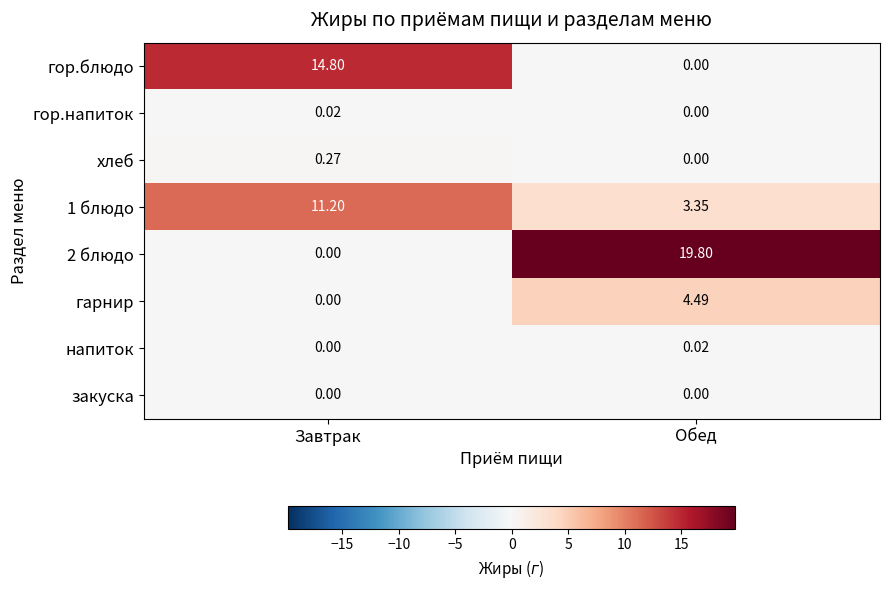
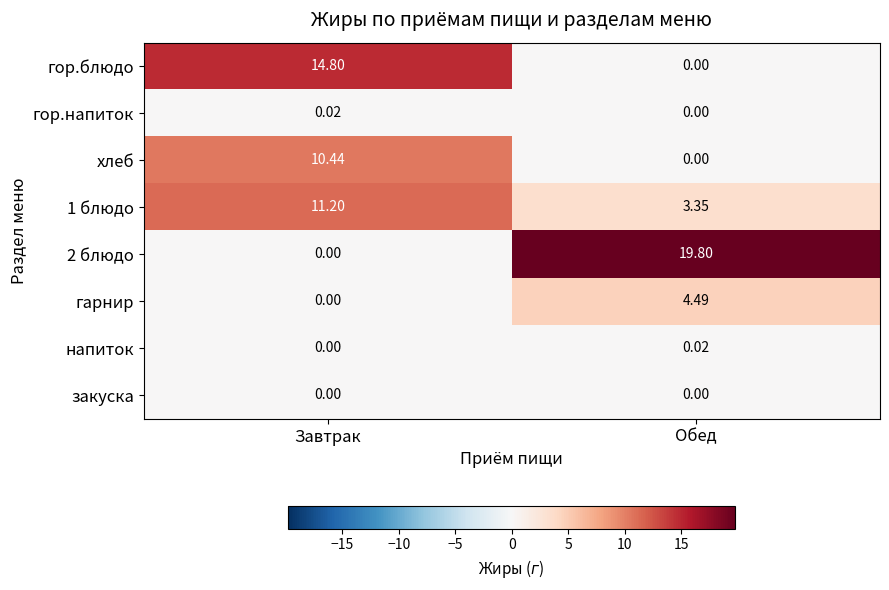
хлеб, Завтрак: 0.27 -> 10.44
